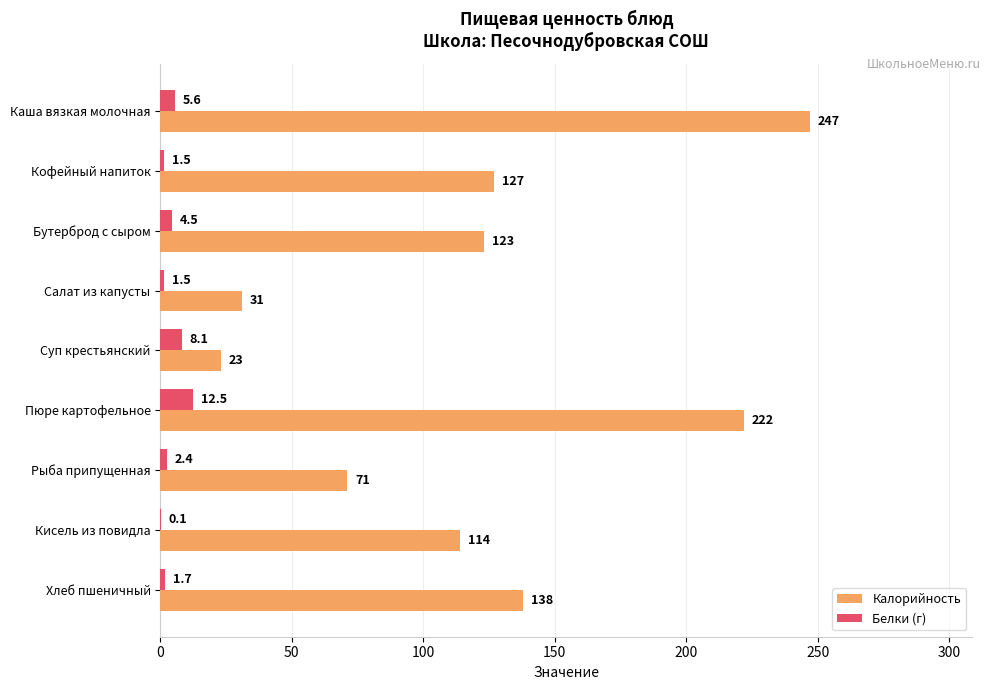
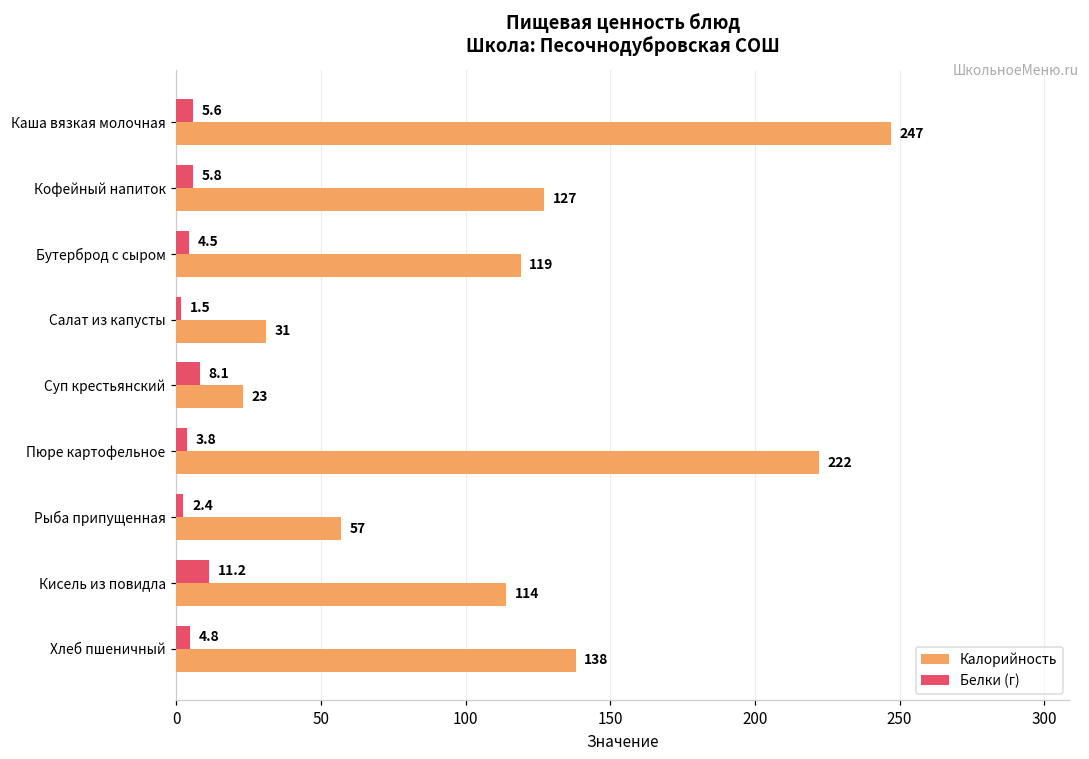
Белки (г), Кофейный напиток: 1.5 -> 5.8
Калорийность, Бутерброд с сыром: 123 -> 119
Белки (г), Пюре картофельное: 12.5 -> 3.8
Калорийность, Рыба припущенная: 71 -> 57
Белки (г), Кисель из повидла: 0.1 -> 11.2
Белки (г), Хлеб пшеничный: 1.7 -> 4.8
